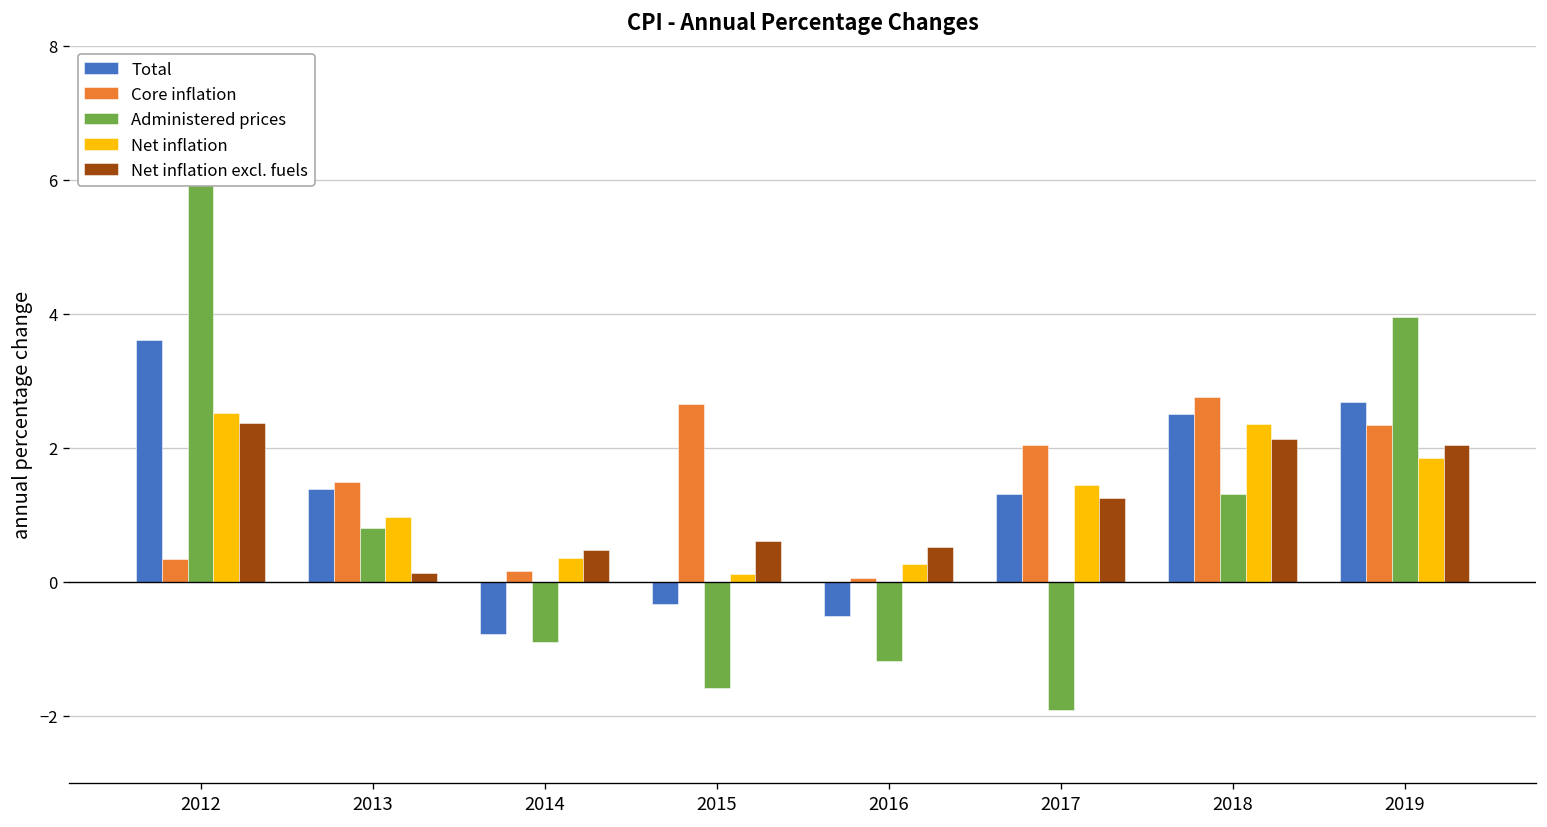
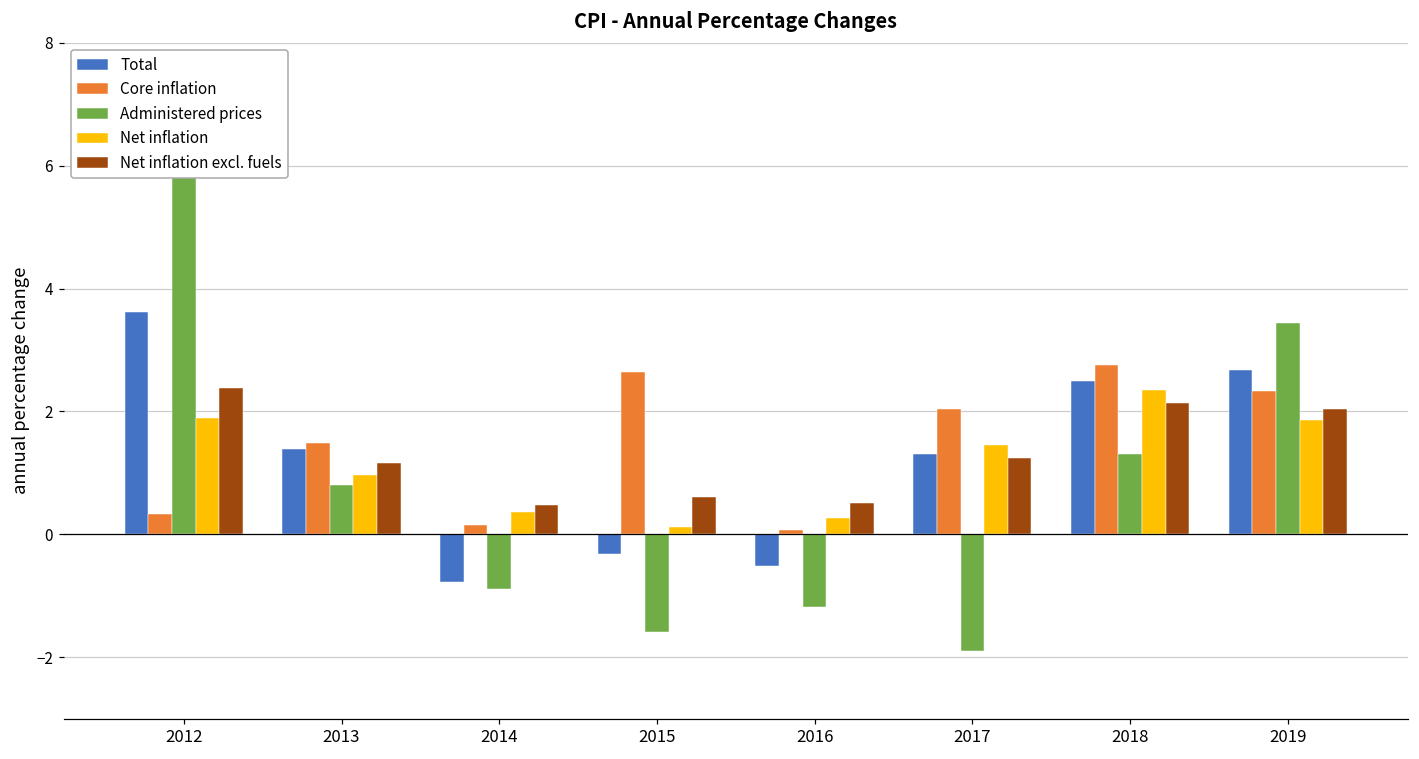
Net inflation, 2012: 2.5 -> 1.9
Net inflation excl. fuels, 2013: 0.1 -> 1.2
Administered prices, 2019: 3.9 -> 3.4
